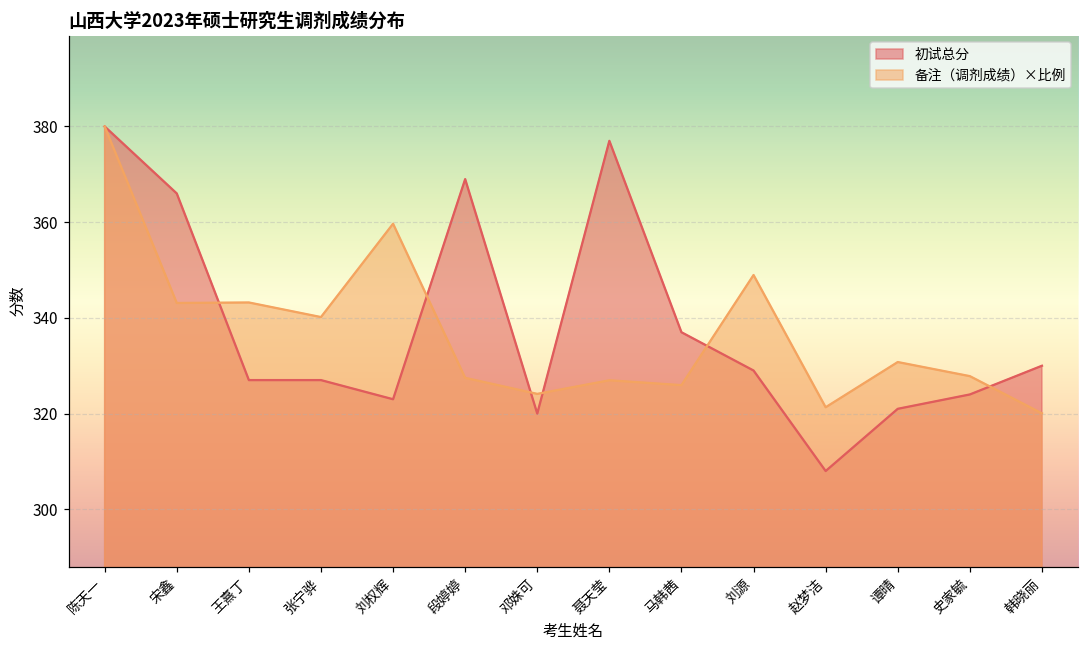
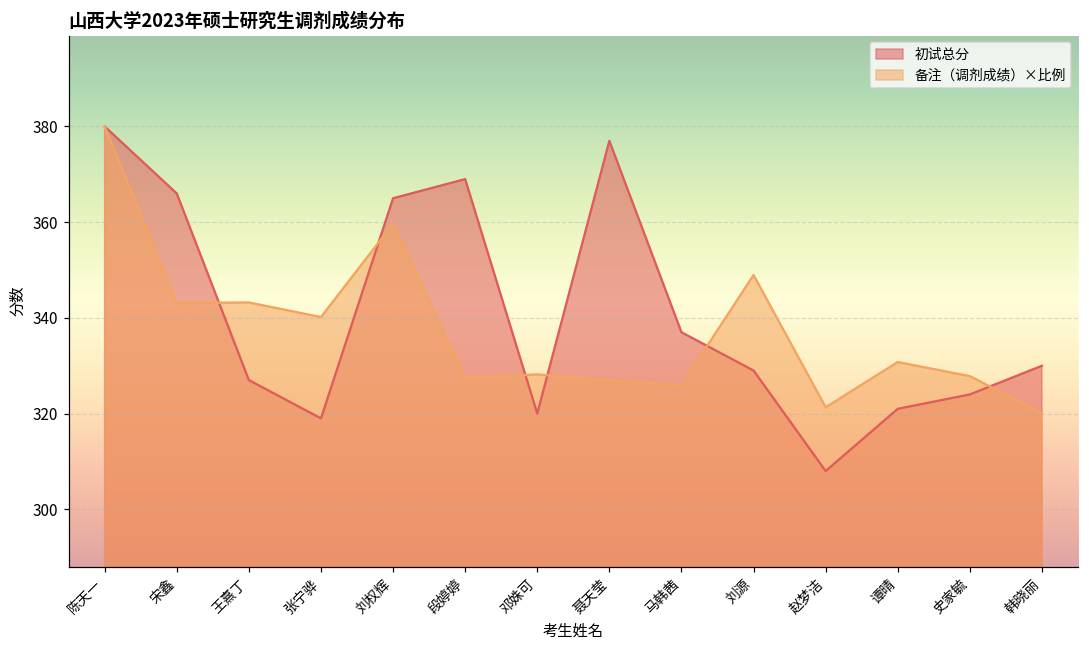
初试总分, 张宁骅: 327 -> 319
初试总分, 刘权辉: 323 -> 365
备注（调剂成绩）×比例, 邓姝可: 324 -> 328
